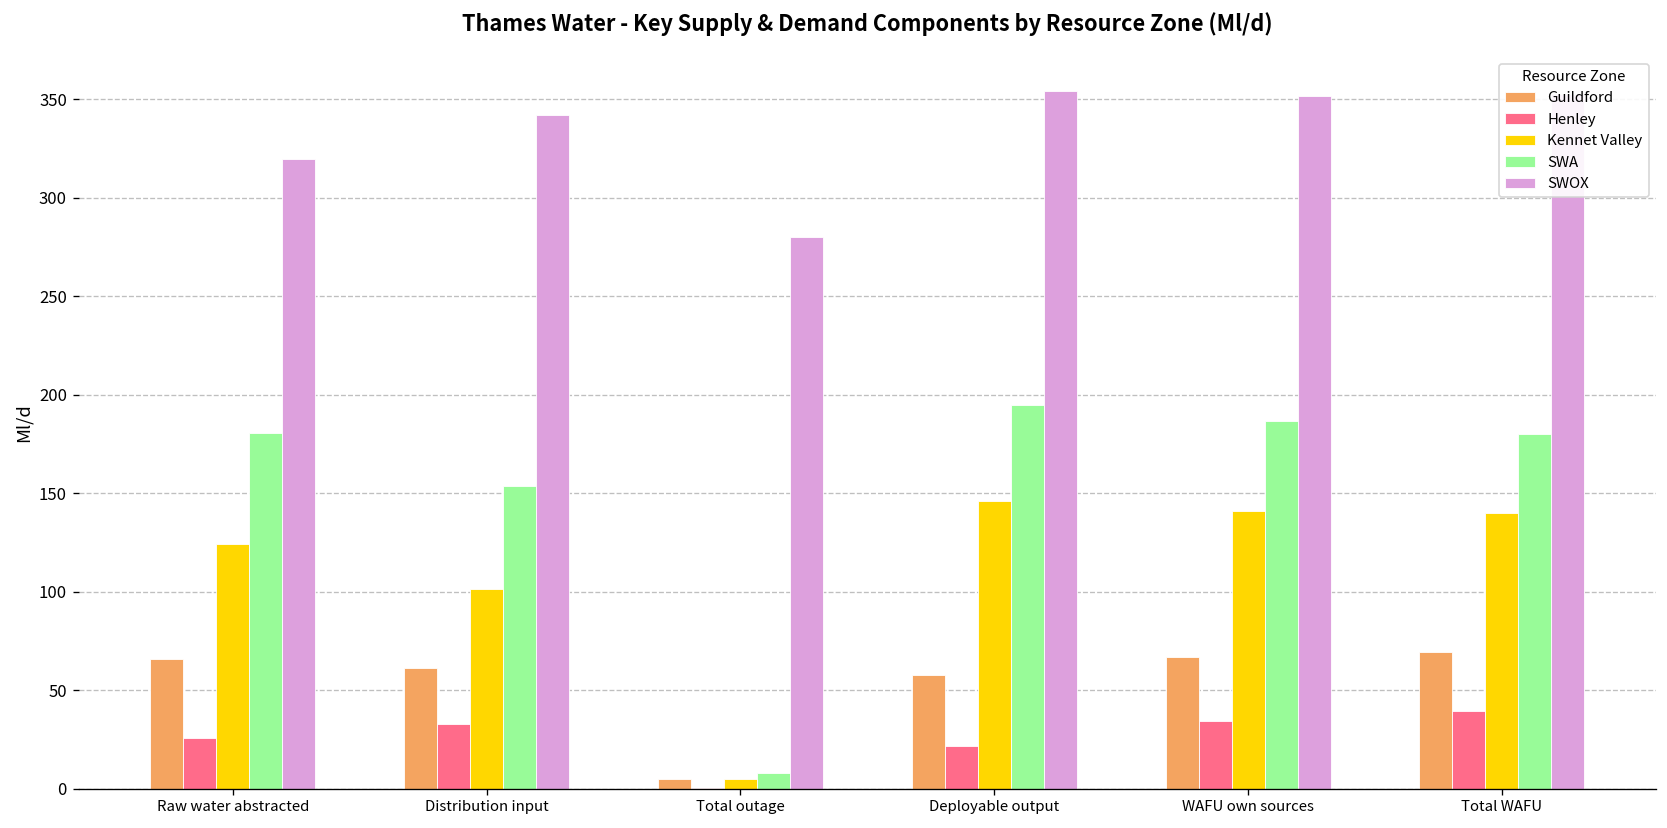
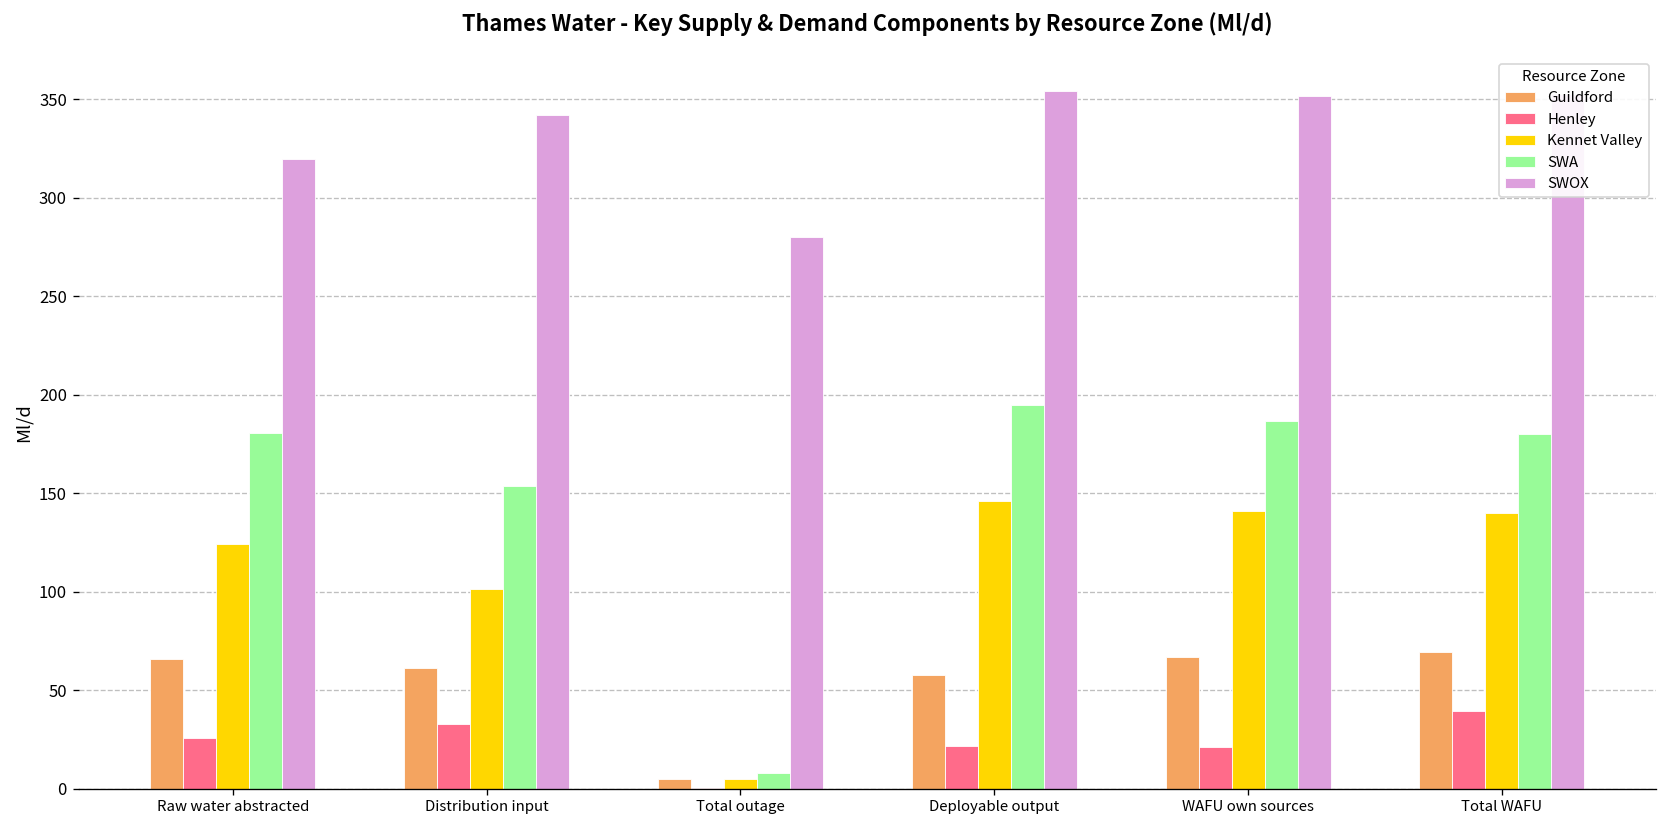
Henley, WAFU own sources: 35 -> 21
